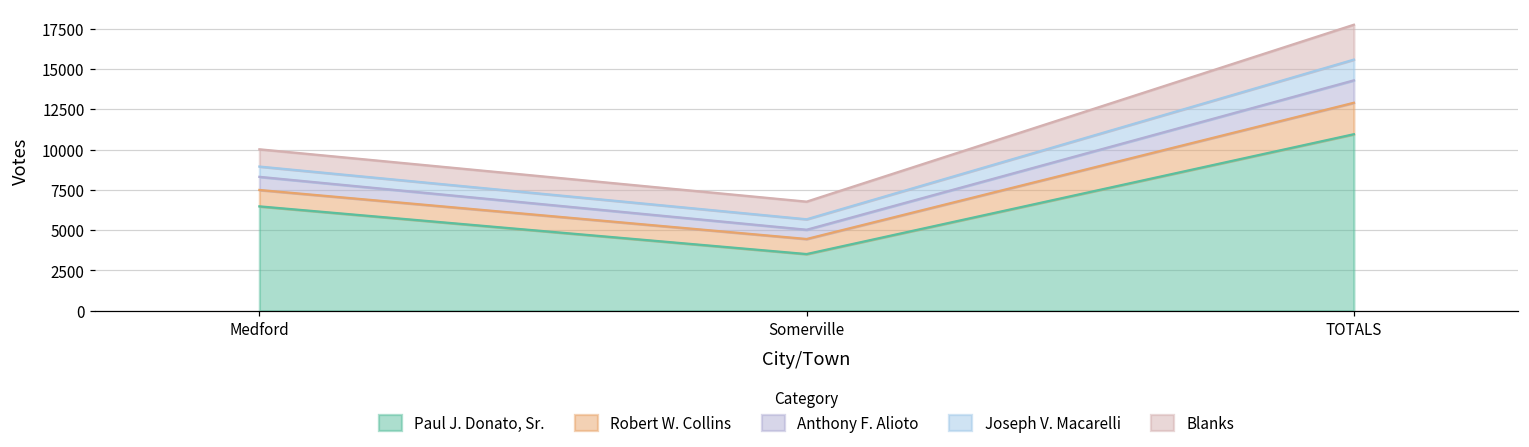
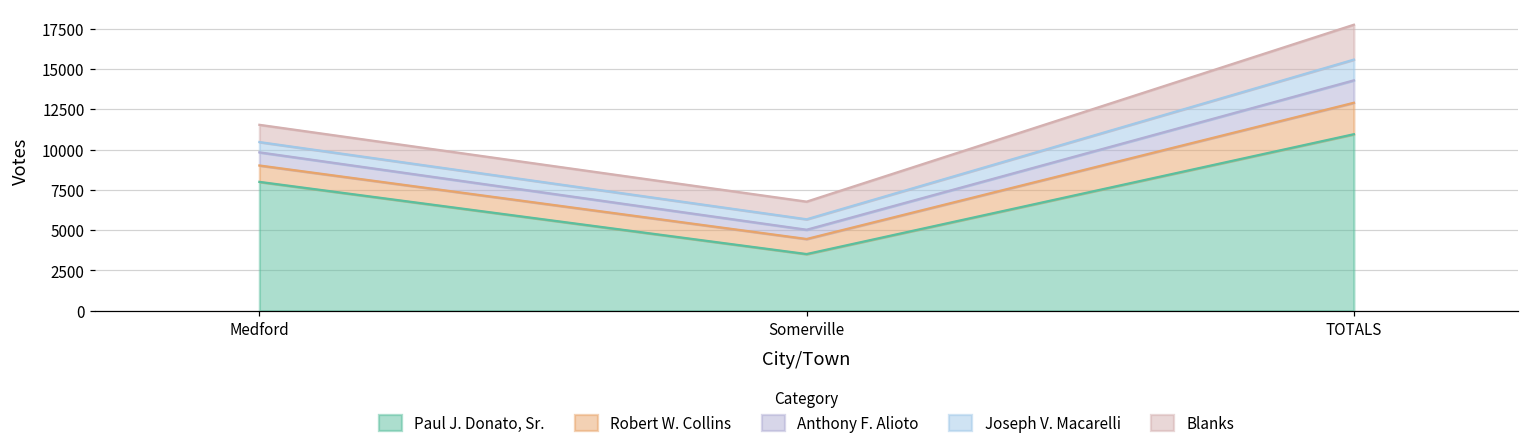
Paul J. Donato, Sr., Medford: 6500 -> 8000
